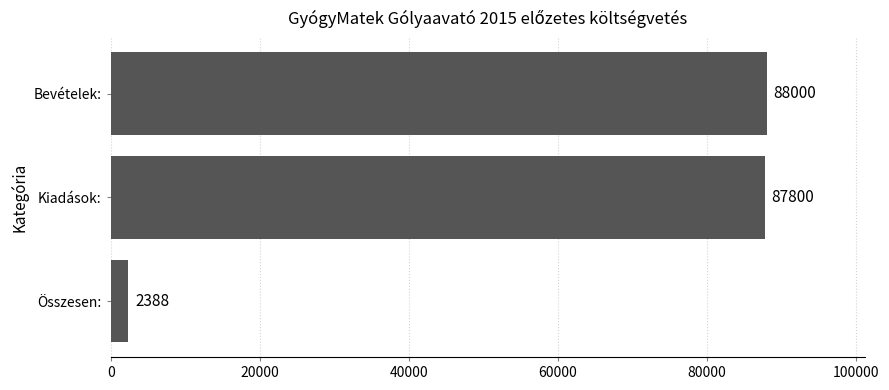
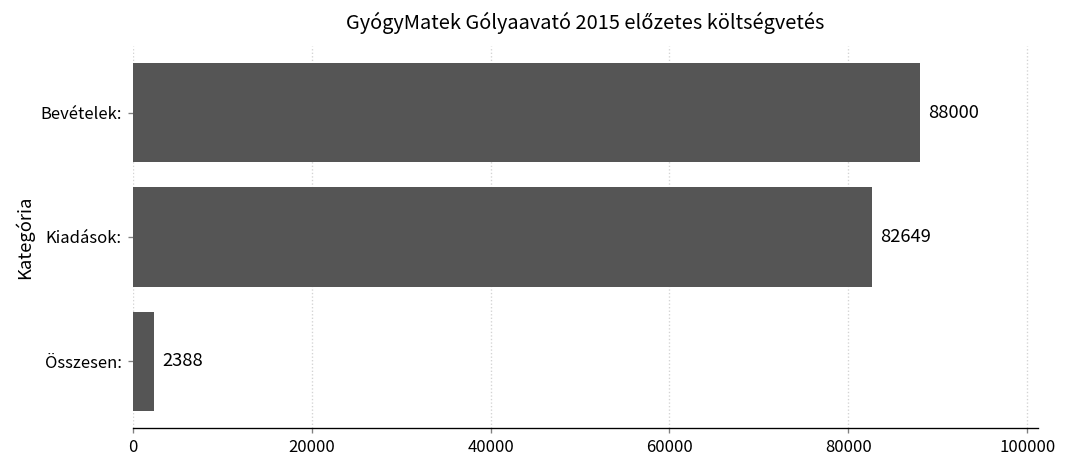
Kiadások:: 87800 -> 82649
